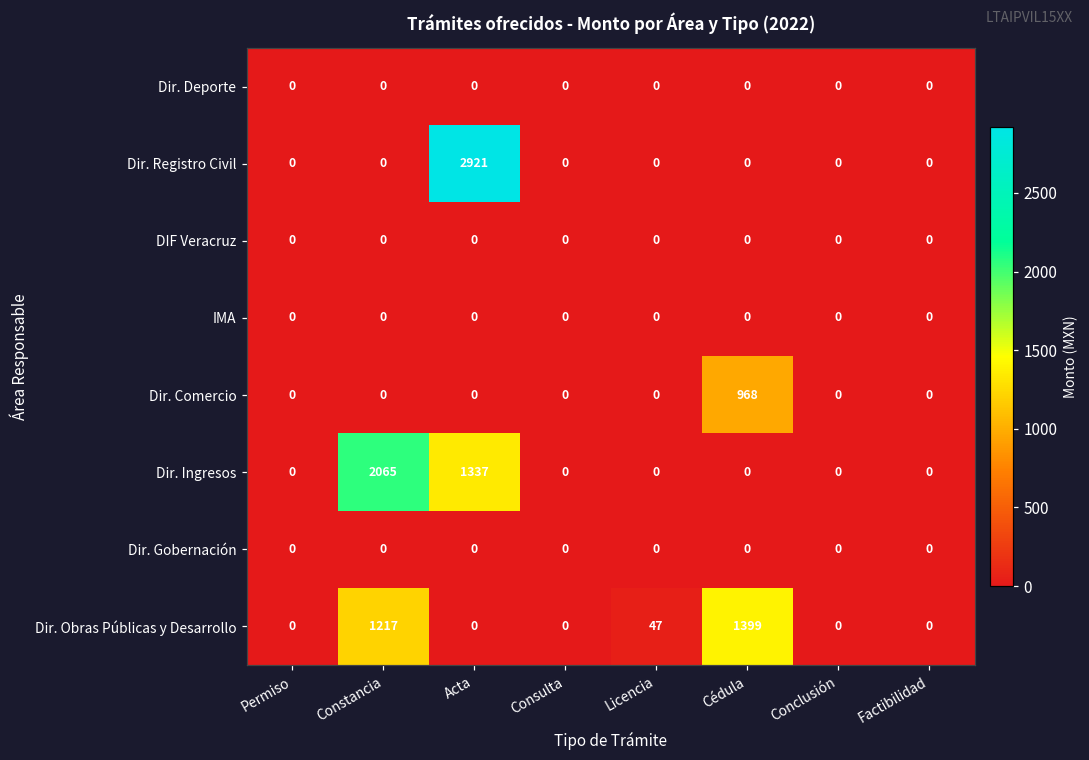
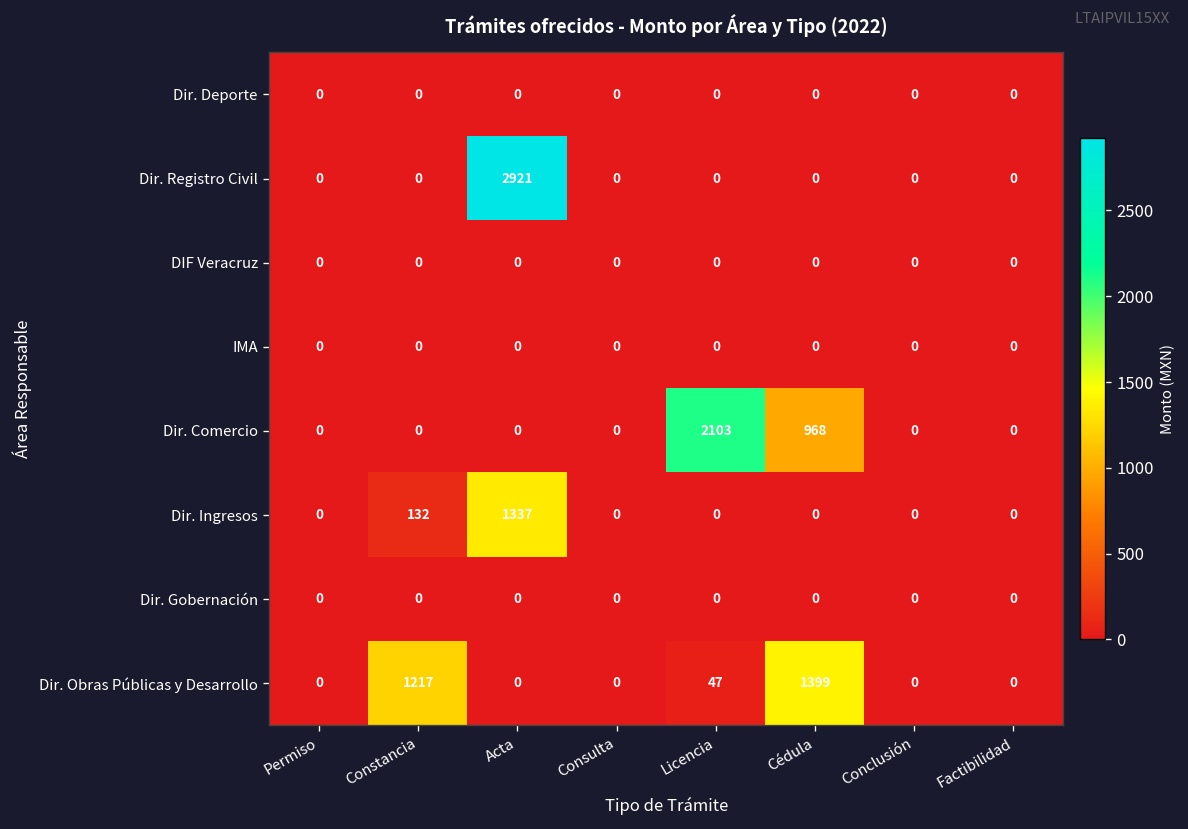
Dir. Comercio, Licencia: 0 -> 2103
Dir. Ingresos, Constancia: 2065 -> 132
